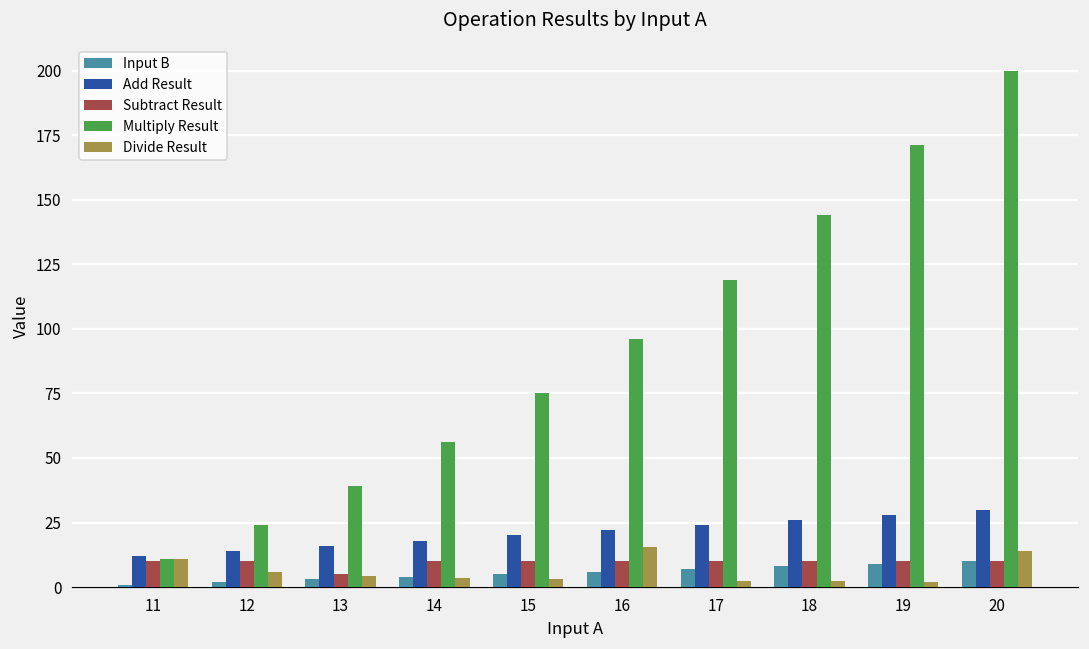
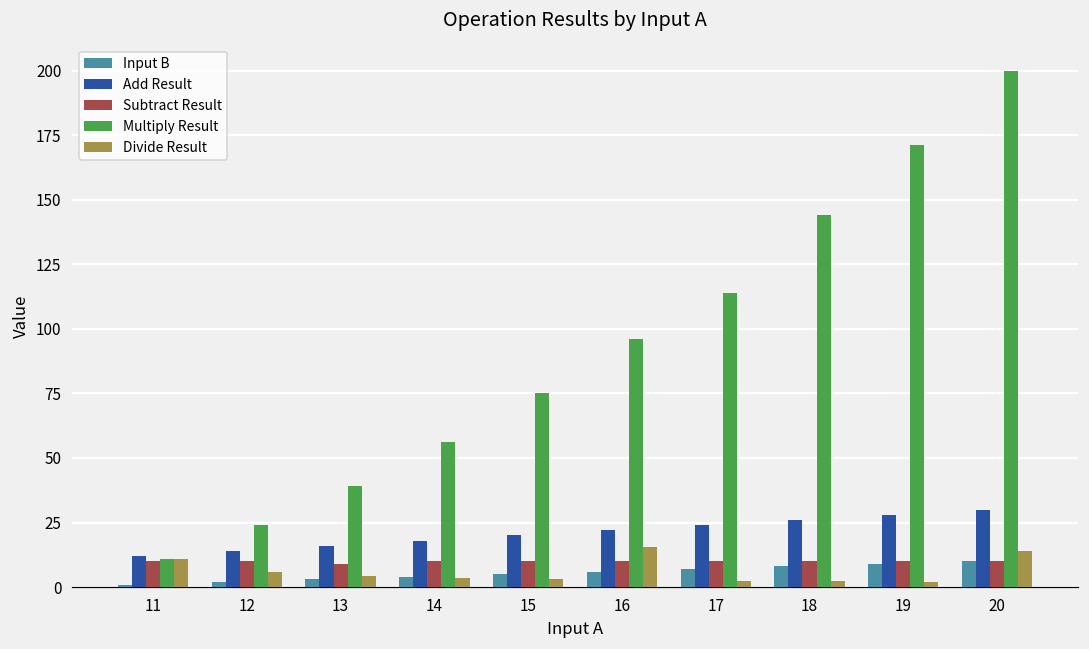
Subtract Result, 13: 5 -> 9
Multiply Result, 17: 119 -> 114
